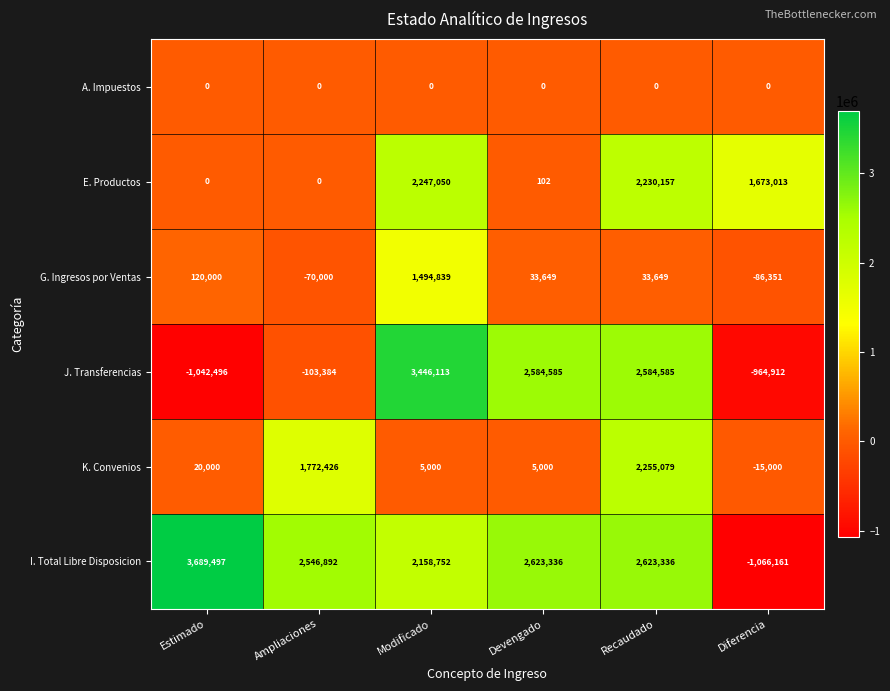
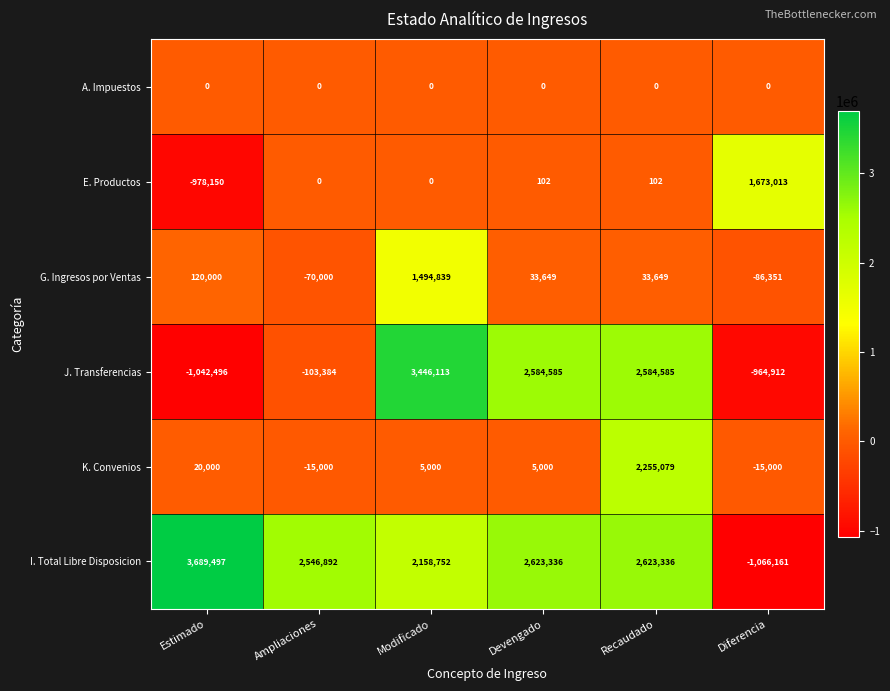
E. Productos, Estimado: 0 -> -978,150
E. Productos, Modificado: 2,247,050 -> 0
E. Productos, Recaudado: 2,230,157 -> 102
K. Convenios, Ampliaciones: 1,772,426 -> -15,000
